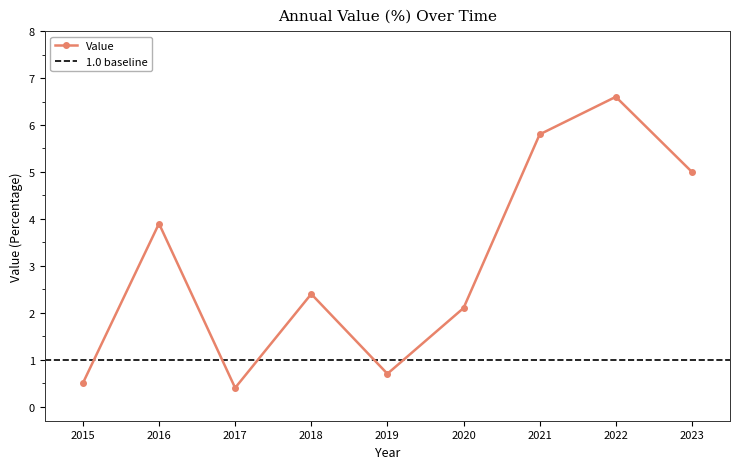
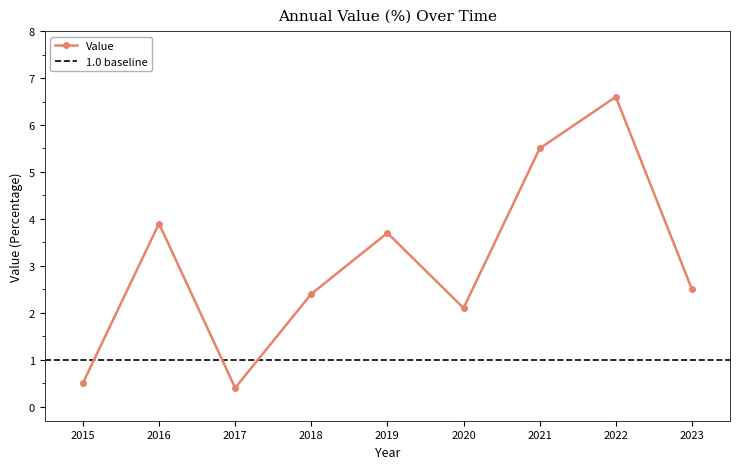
2019: 0.7 -> 3.7
2021: 5.8 -> 5.5
2023: 5.0 -> 2.5
